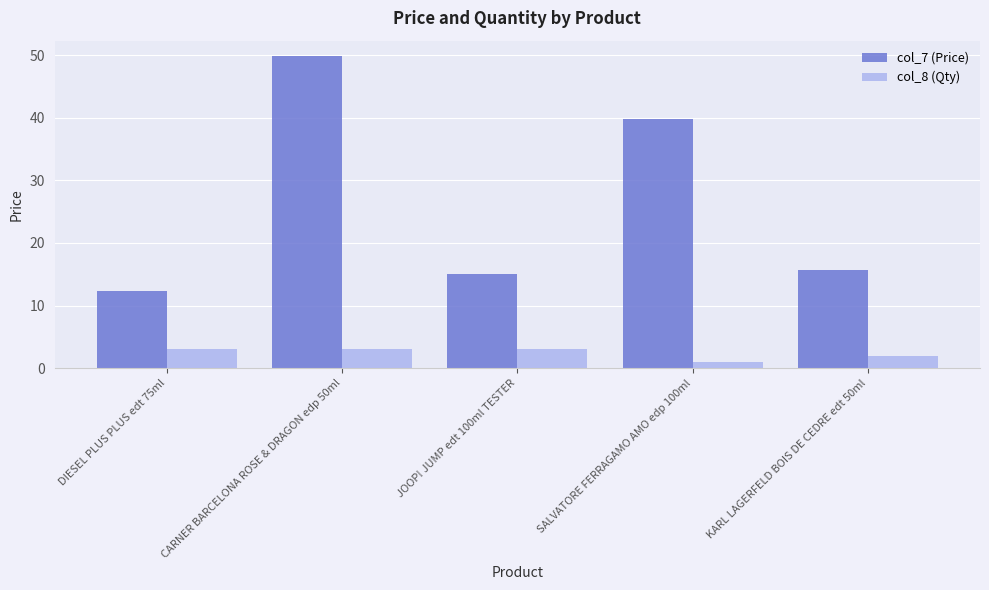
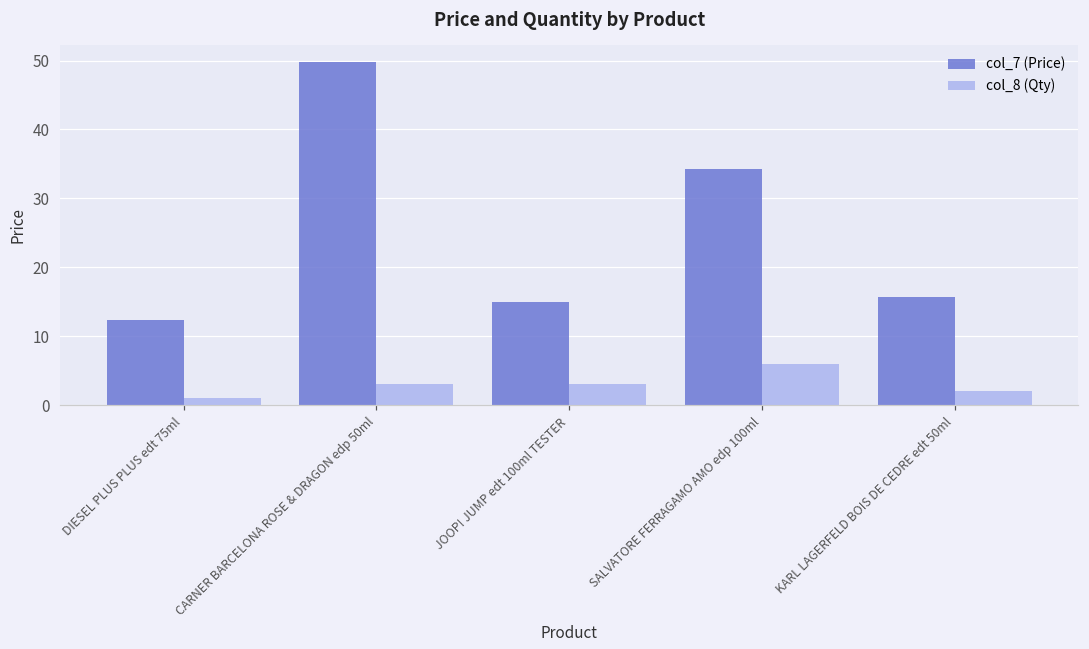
col_8 (Qty), DIESEL PLUS PLUS edt 75ml: 3 -> 1
col_7 (Price), SALVATORE FERRAGAMO AMO edp 100ml: 40 -> 34
col_8 (Qty), SALVATORE FERRAGAMO AMO edp 100ml: 1 -> 6
